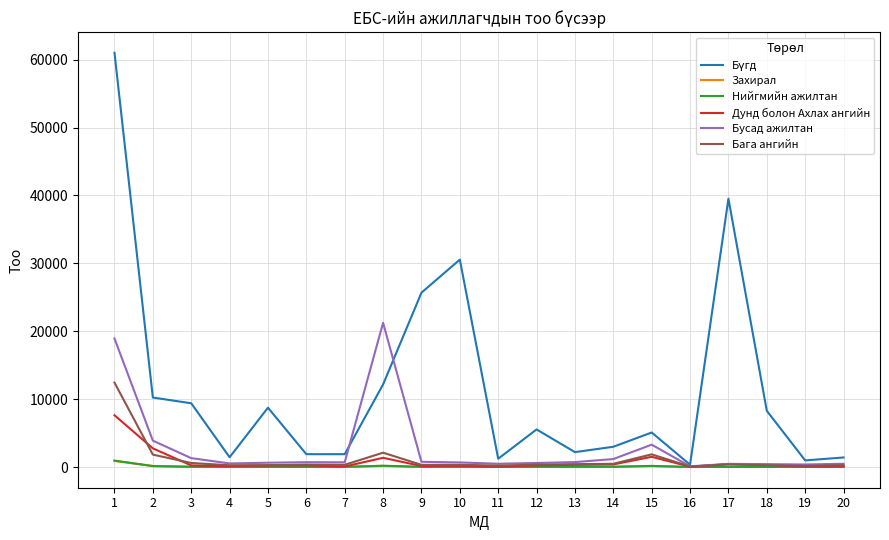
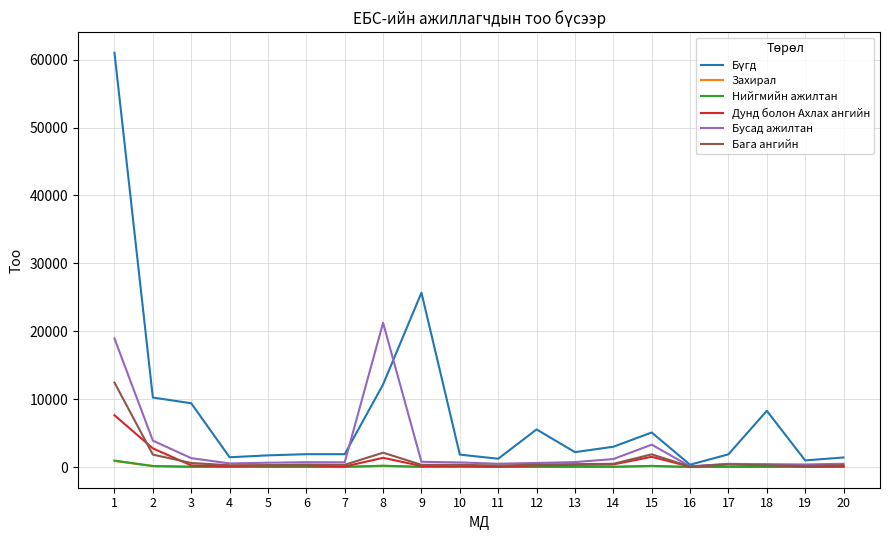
Бүгд, 5: 9000 -> 2000
Бүгд, 10: 31000 -> 2000
Бүгд, 17: 40000 -> 2000
